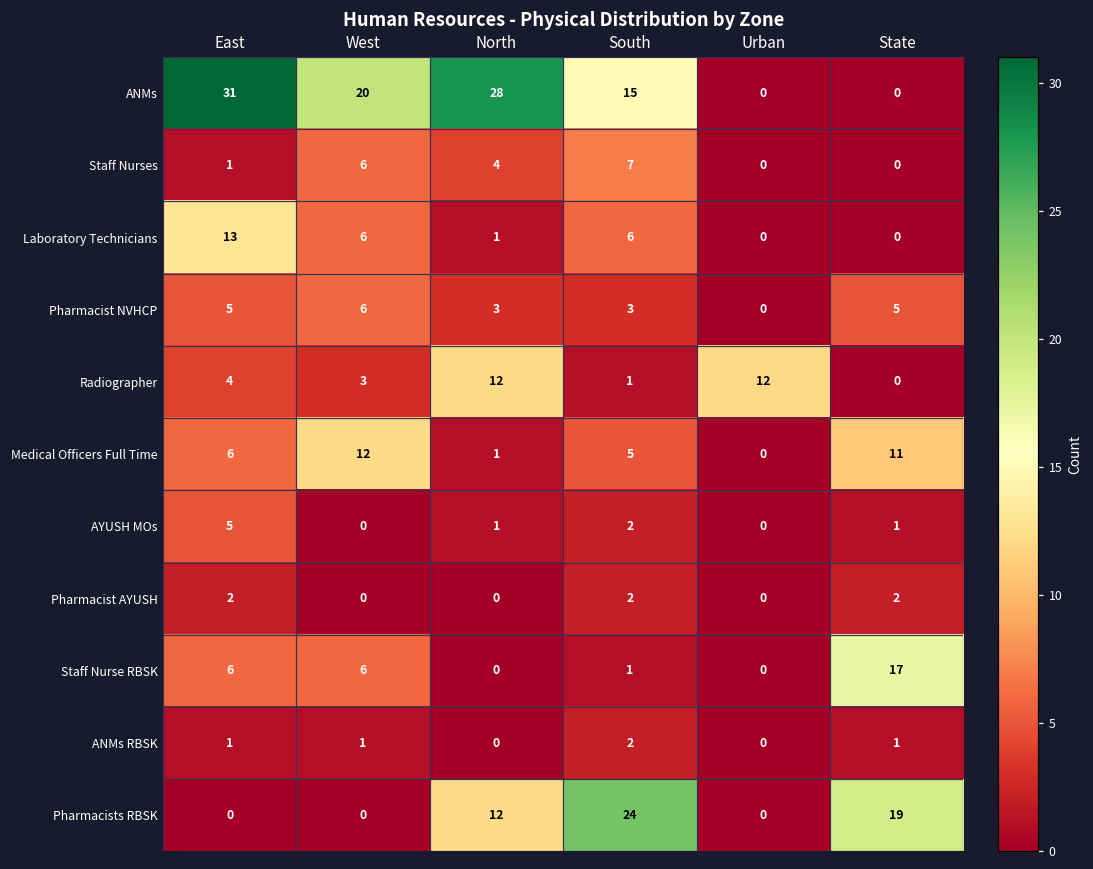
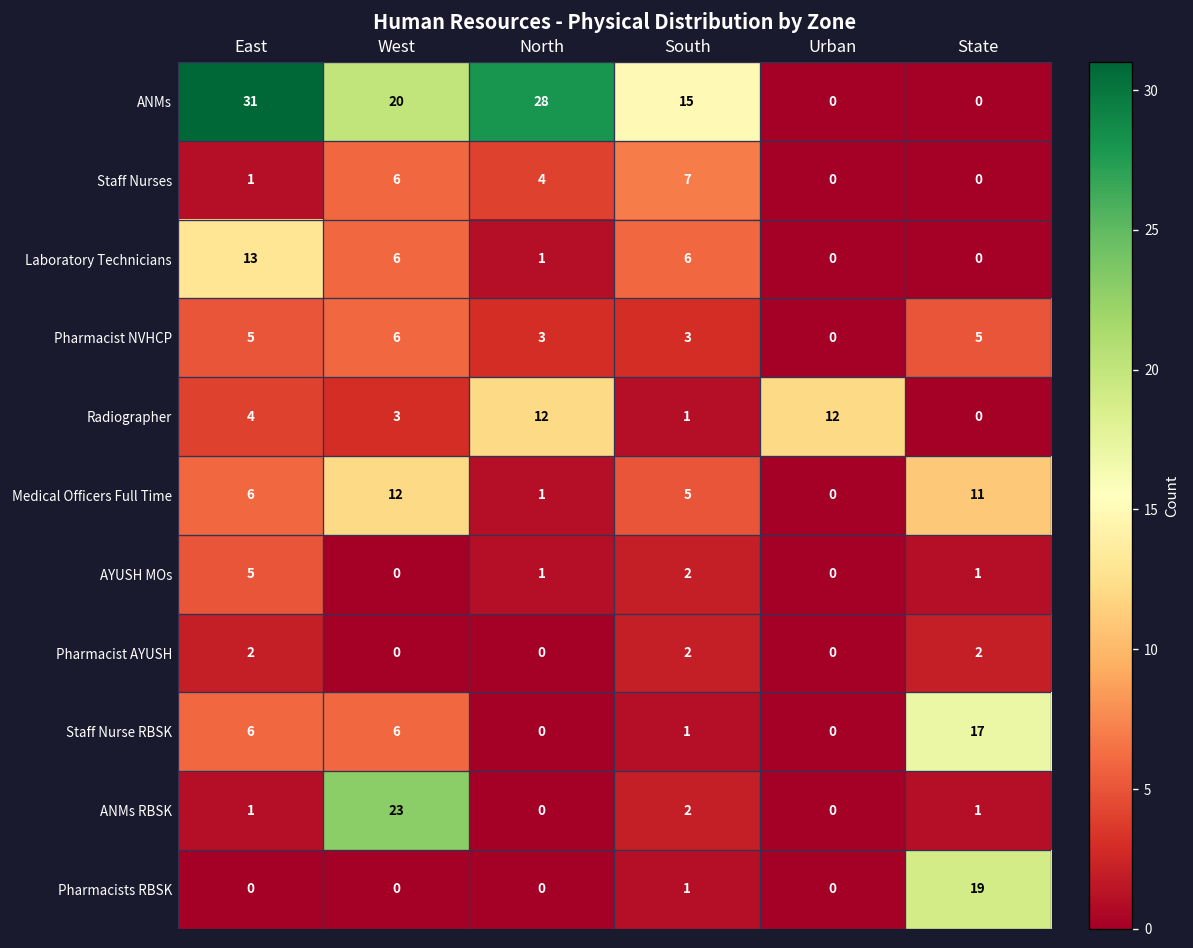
ANMs RBSK, West: 1 -> 23
Pharmacists RBSK, North: 12 -> 0
Pharmacists RBSK, South: 24 -> 1
